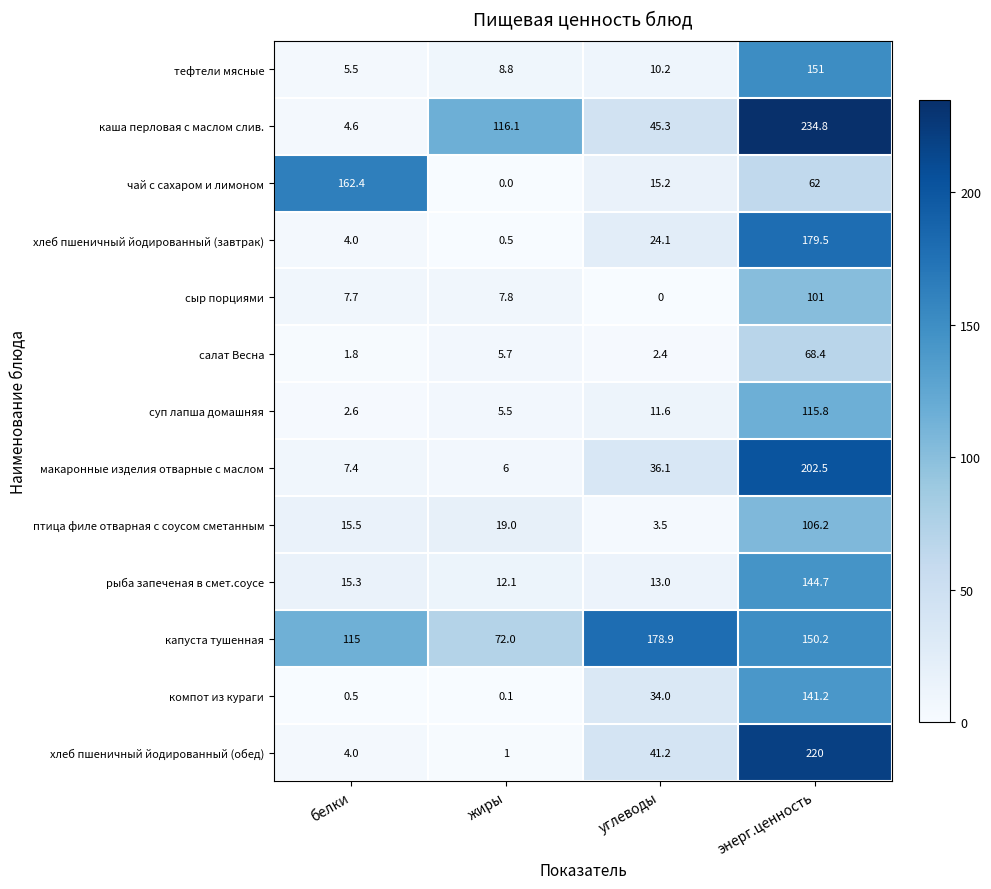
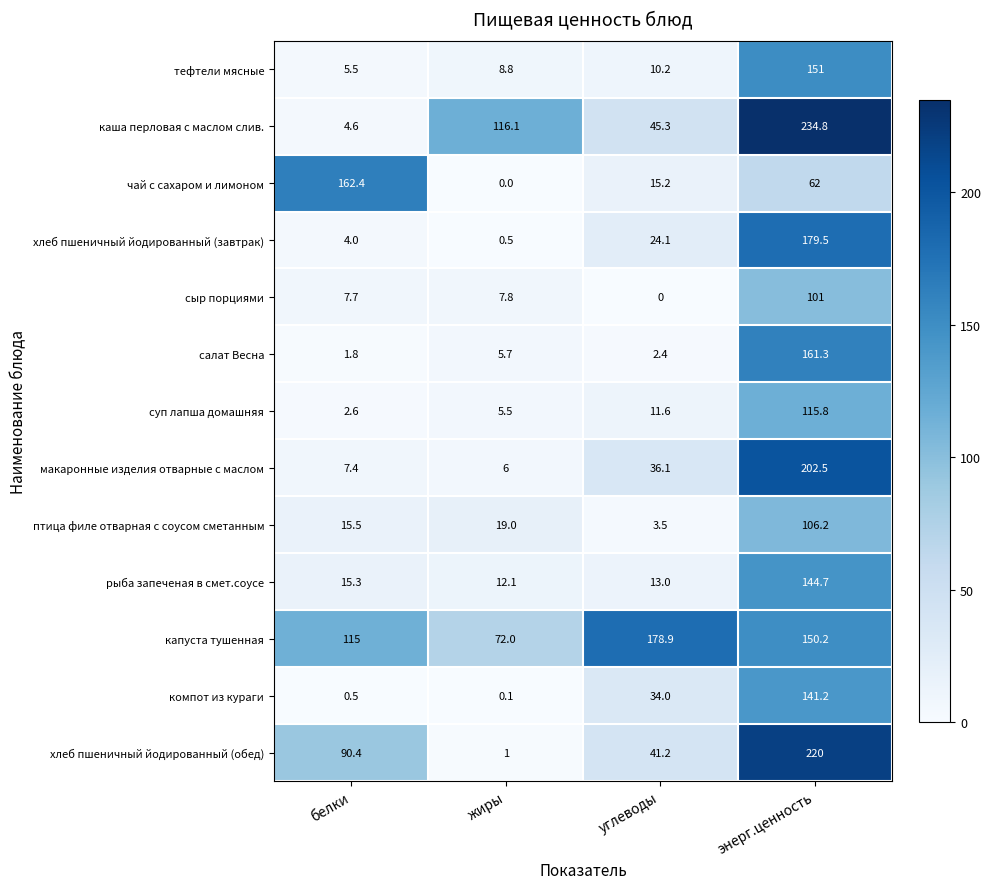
салат Весна, энерг.ценность: 68.4 -> 161.3
хлеб пшеничный йодированный (обед), белки: 4.0 -> 90.4
